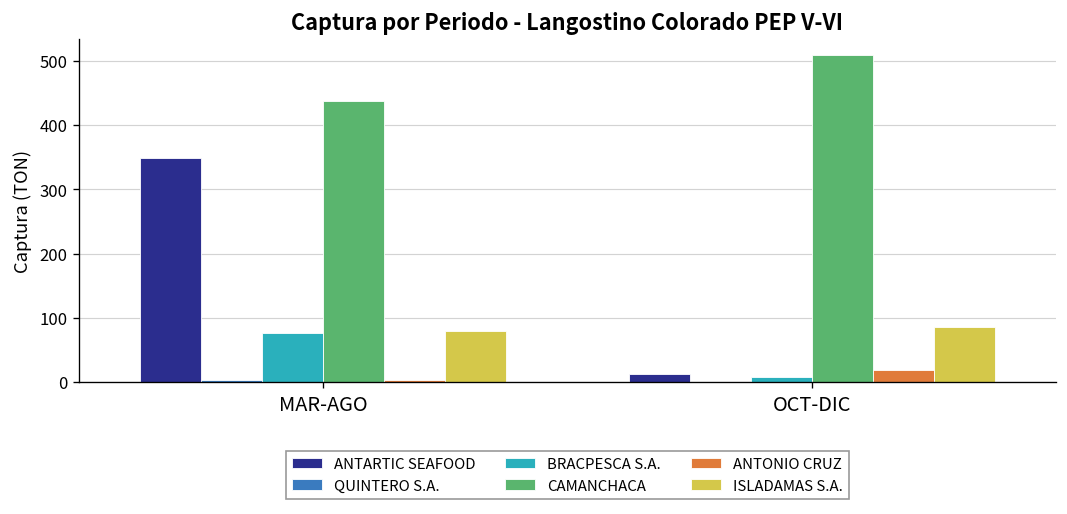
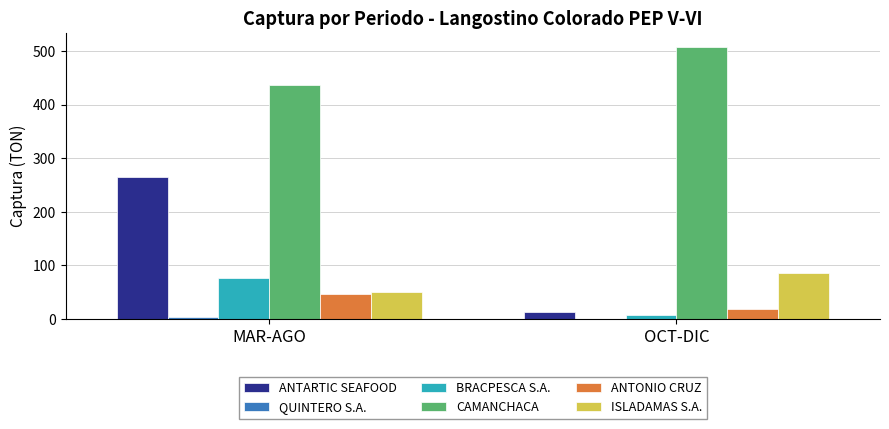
ANTARTIC SEAFOOD, MAR-AGO: 350 -> 260
ANTONIO CRUZ, MAR-AGO: 0 -> 50
ISLADAMAS S.A., MAR-AGO: 80 -> 50
